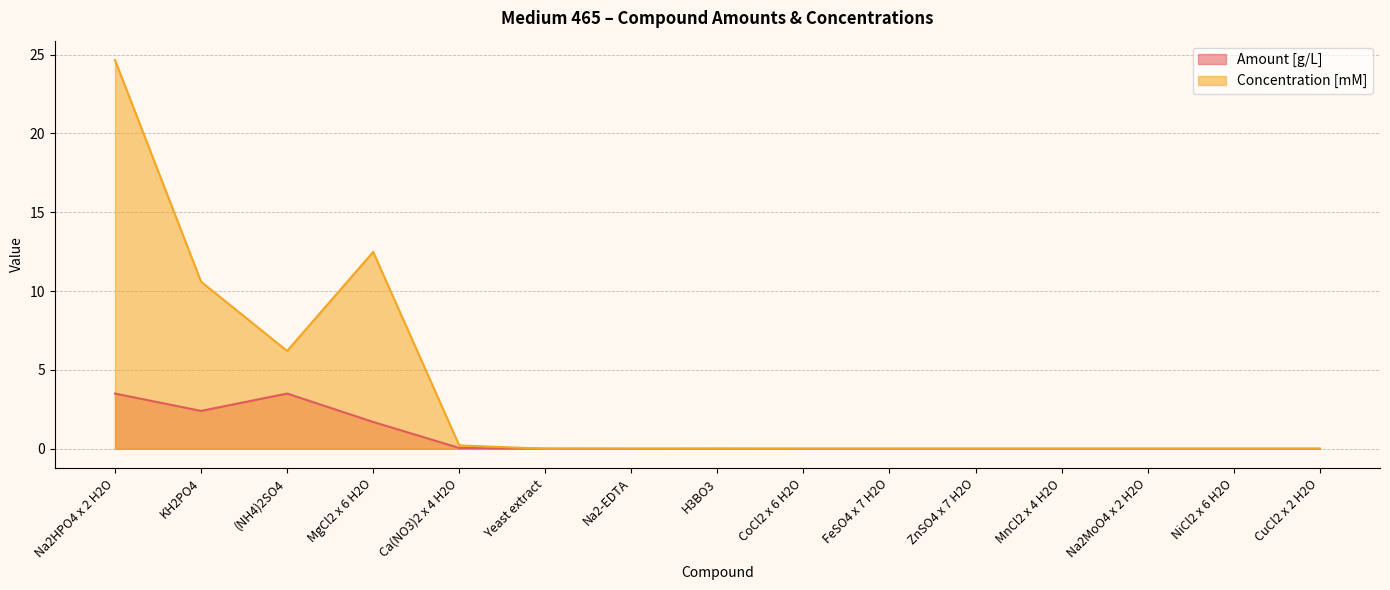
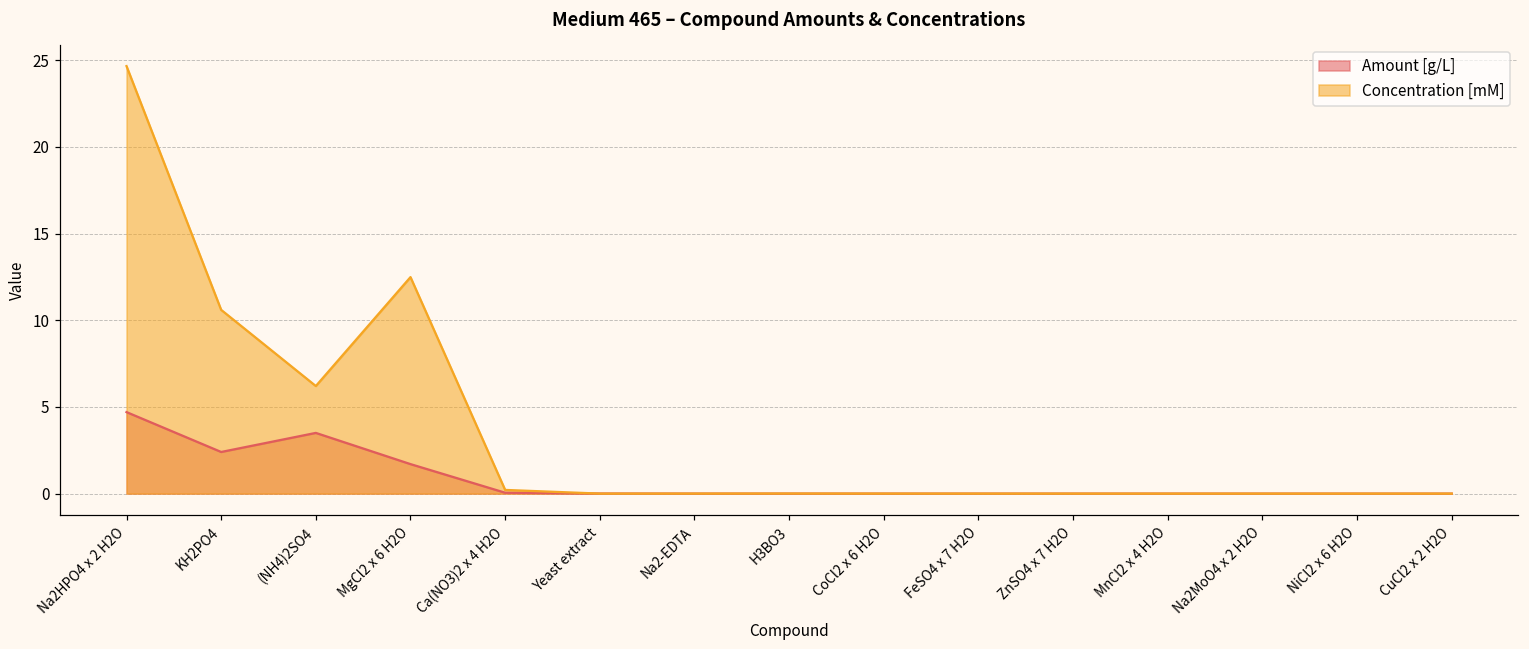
Amount [g/L], Na2HPO4 x 2 H2O: 3.5 -> 4.7
